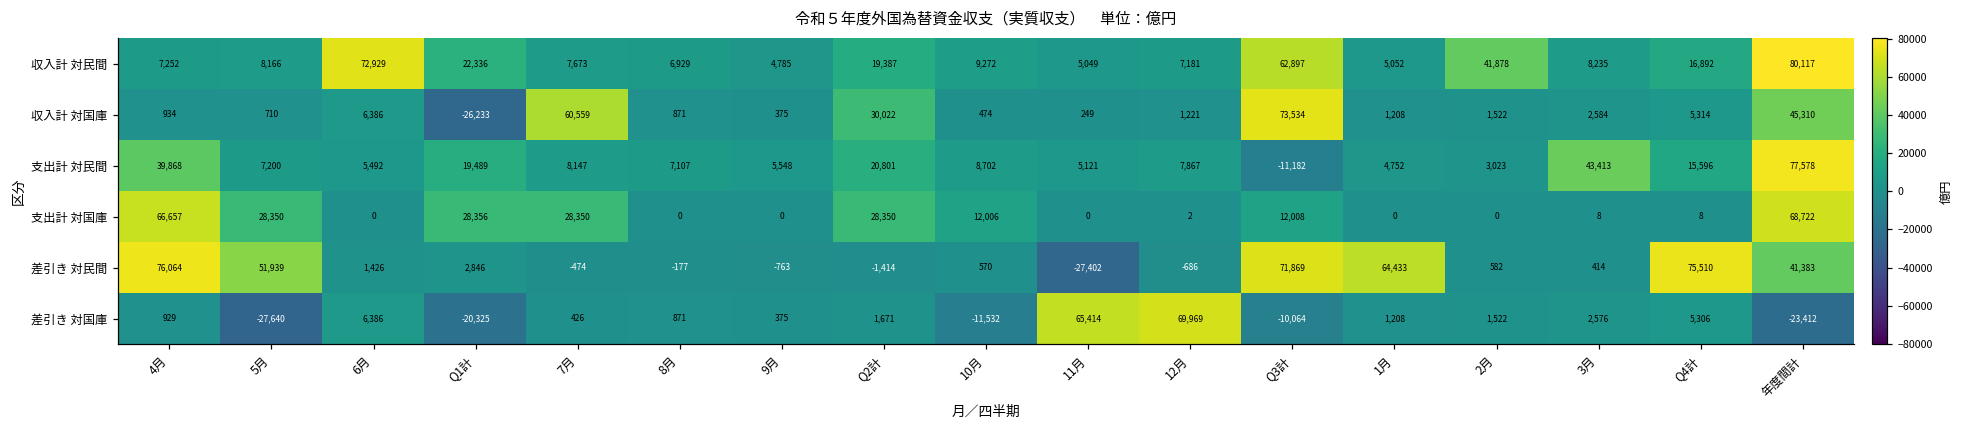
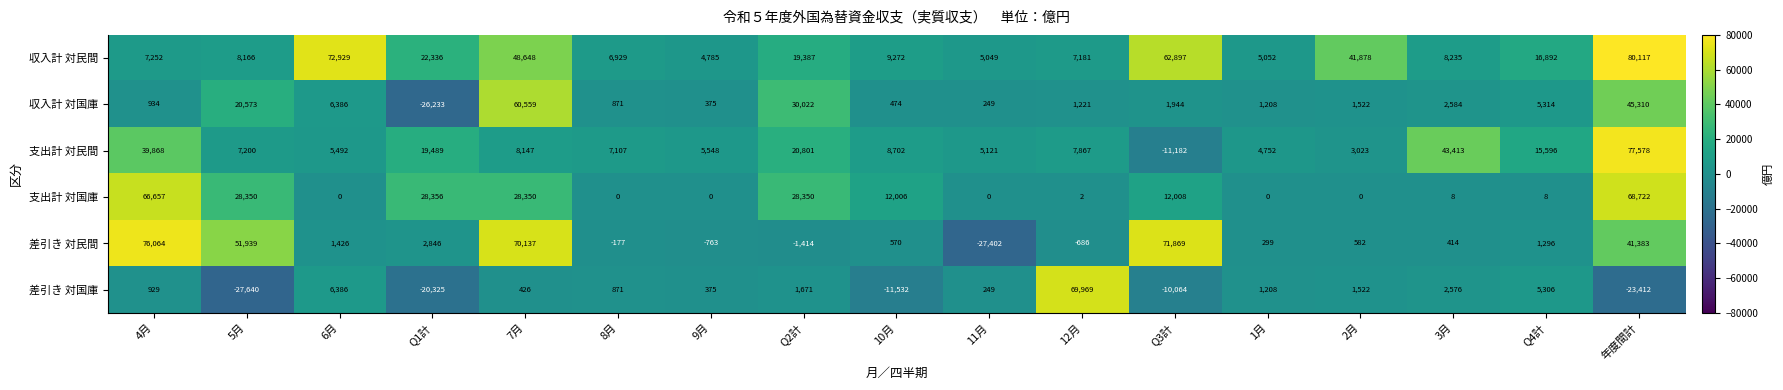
収入計 対民間, 7月: 7,673 -> 48,648
収入計 対国庫, 5月: 710 -> 20,573
収入計 対国庫, Q3計: 73,534 -> 1,944
差引き 対民間, 7月: -474 -> 70,137
差引き 対民間, 1月: 64,433 -> 299
差引き 対民間, Q4計: 75,510 -> 1,296
差引き 対国庫, 11月: 65,414 -> 249
